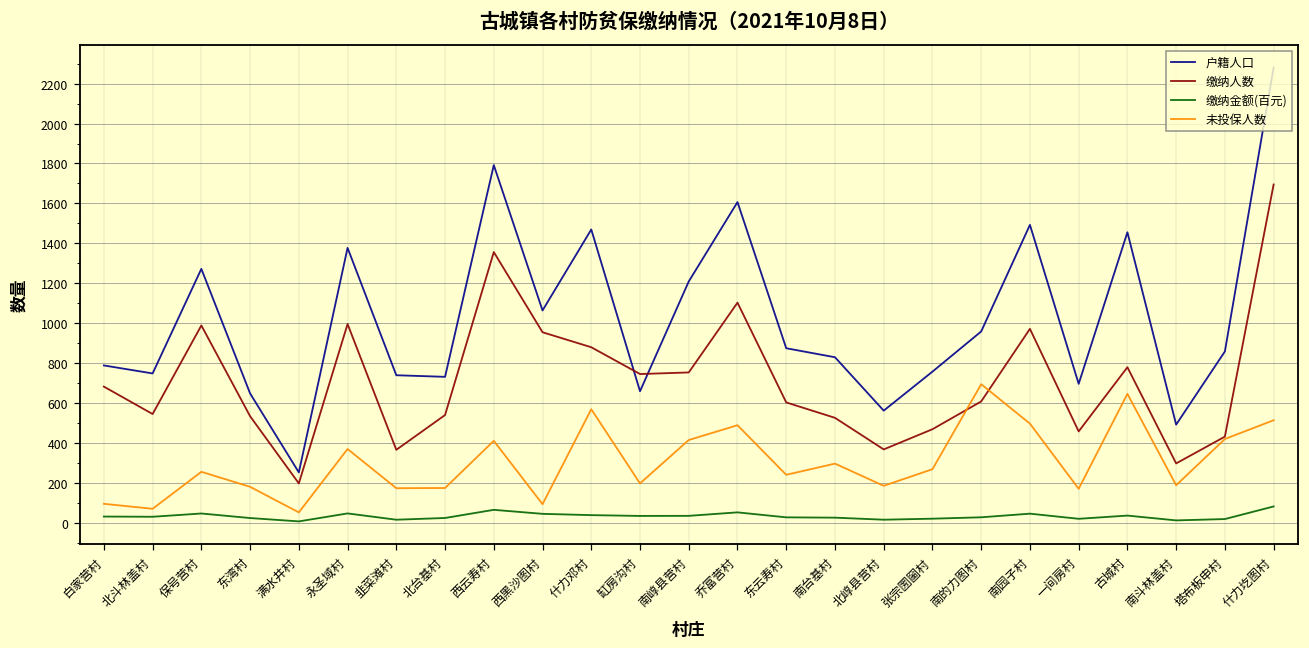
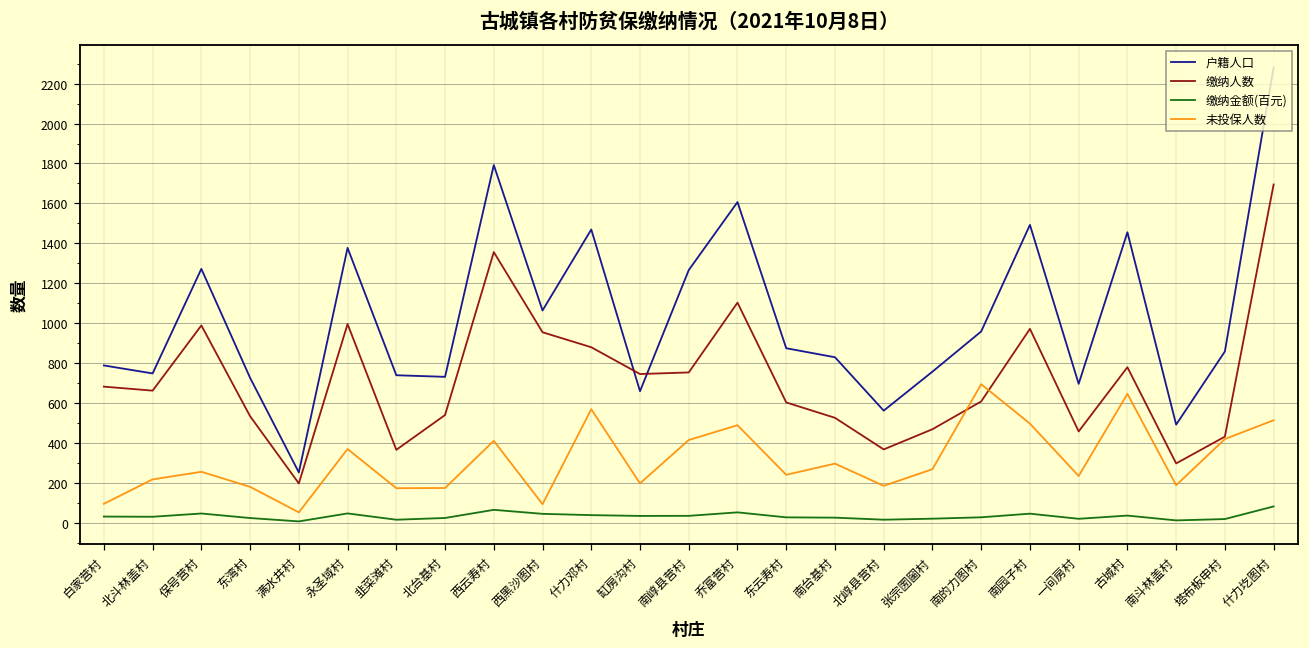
缴纳人数, 北斗林盖村: 550 -> 660
未投保人数, 北斗林盖村: 70 -> 220
户籍人口, 东湾村: 650 -> 730
户籍人口, 南崞县营村: 1210 -> 1270
未投保人数, 一间房村: 170 -> 240
